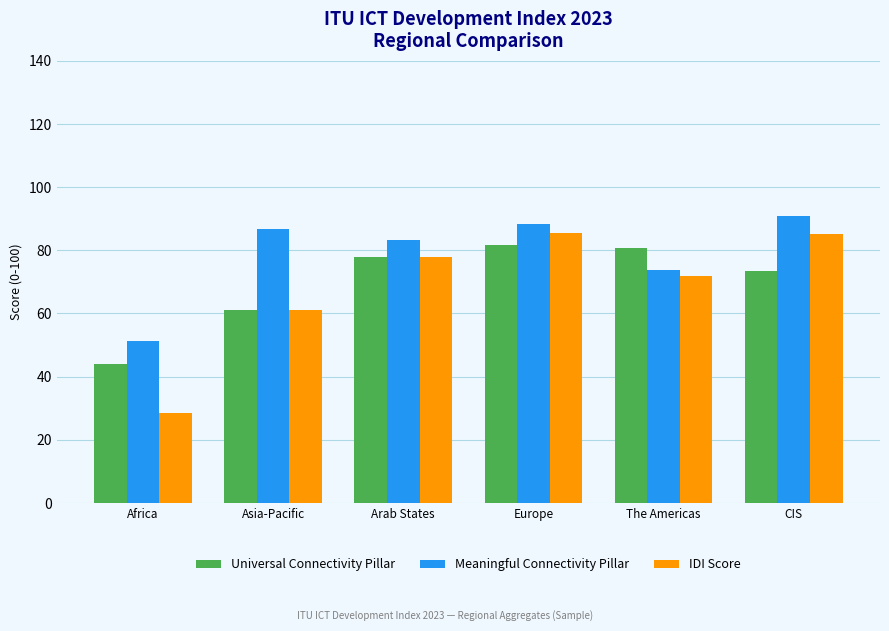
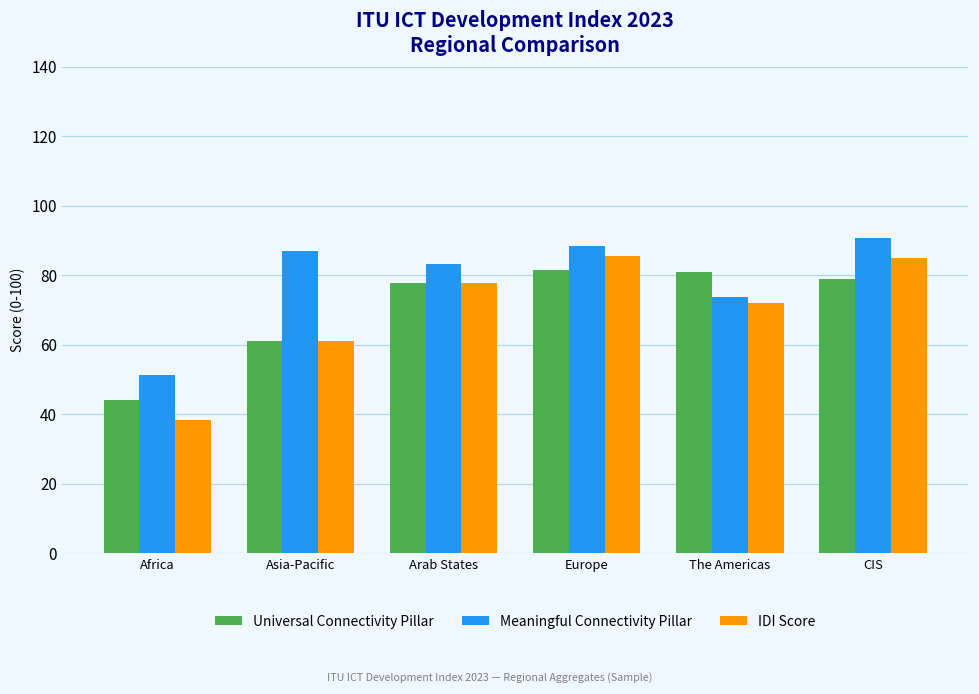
IDI Score, Africa: 28 -> 38
Universal Connectivity Pillar, CIS: 74 -> 79
